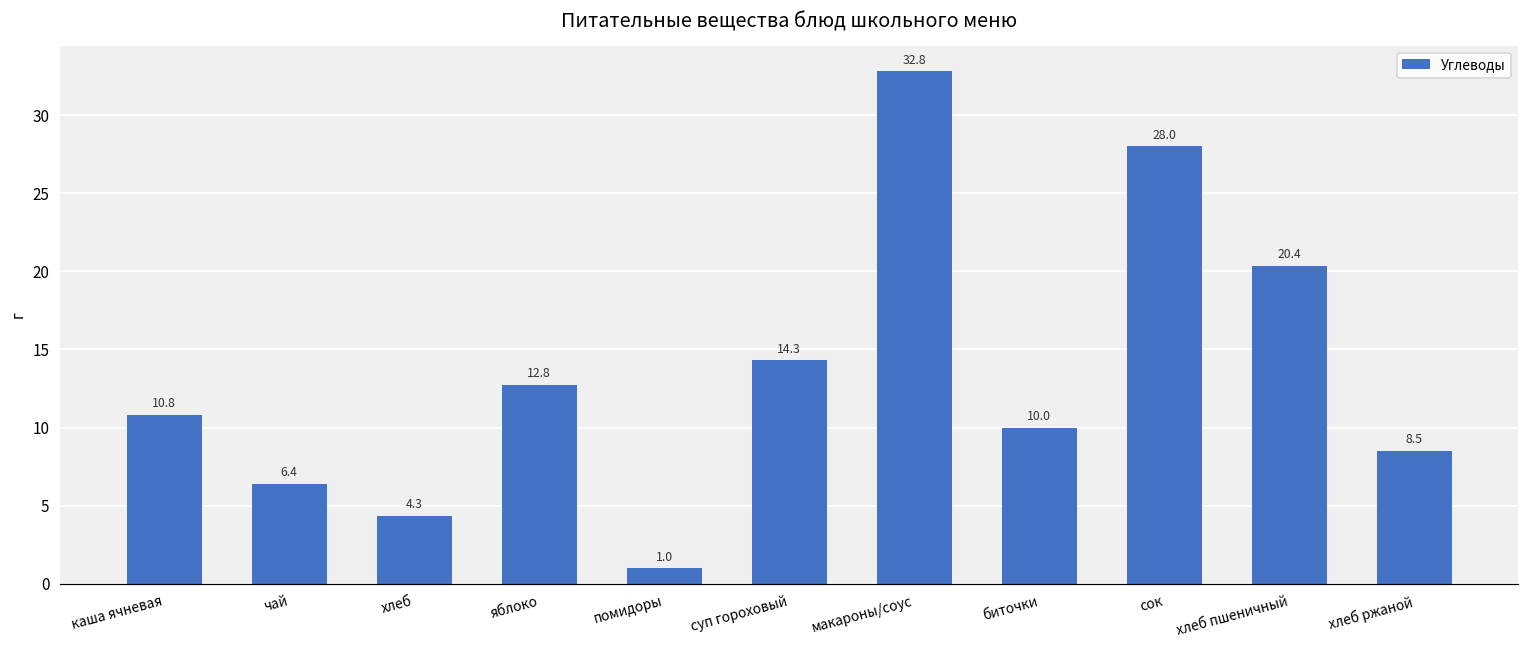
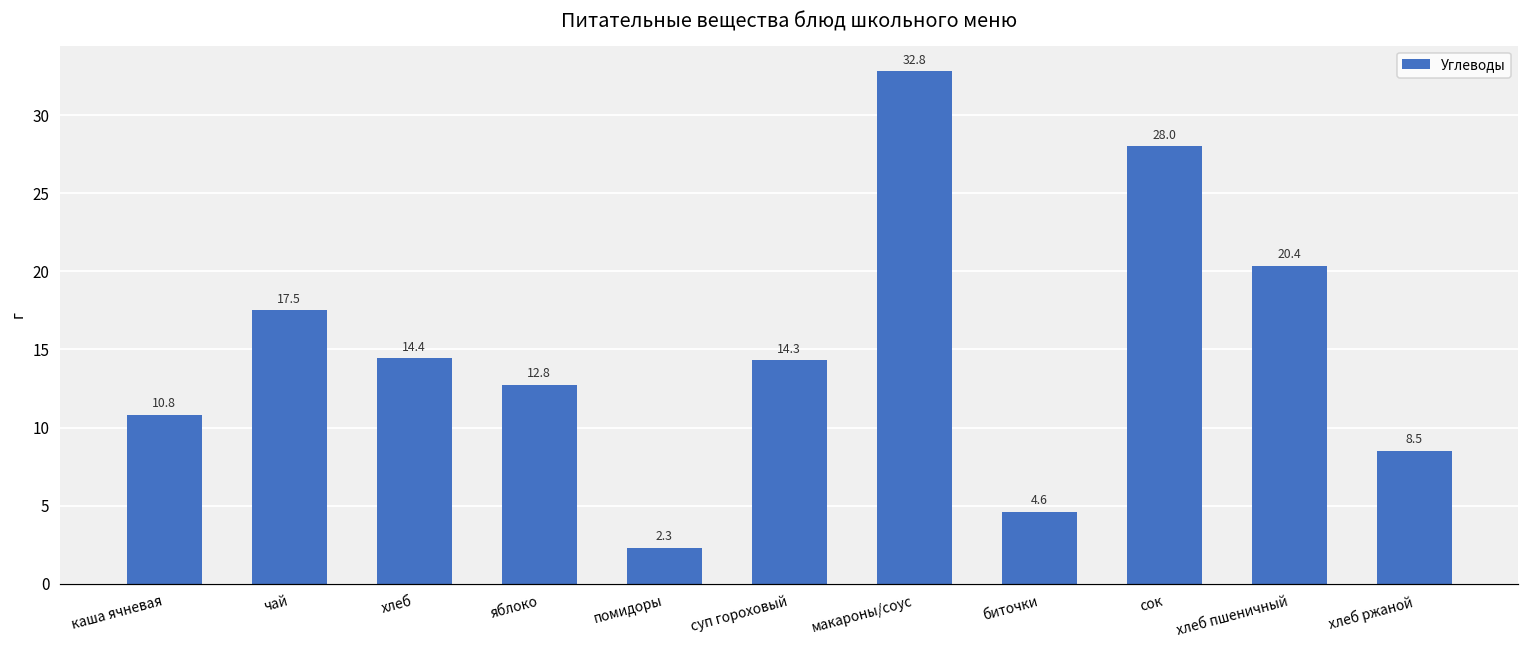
чай: 6.4 -> 17.5
хлеб: 4.3 -> 14.4
помидоры: 1.0 -> 2.3
биточки: 10.0 -> 4.6
